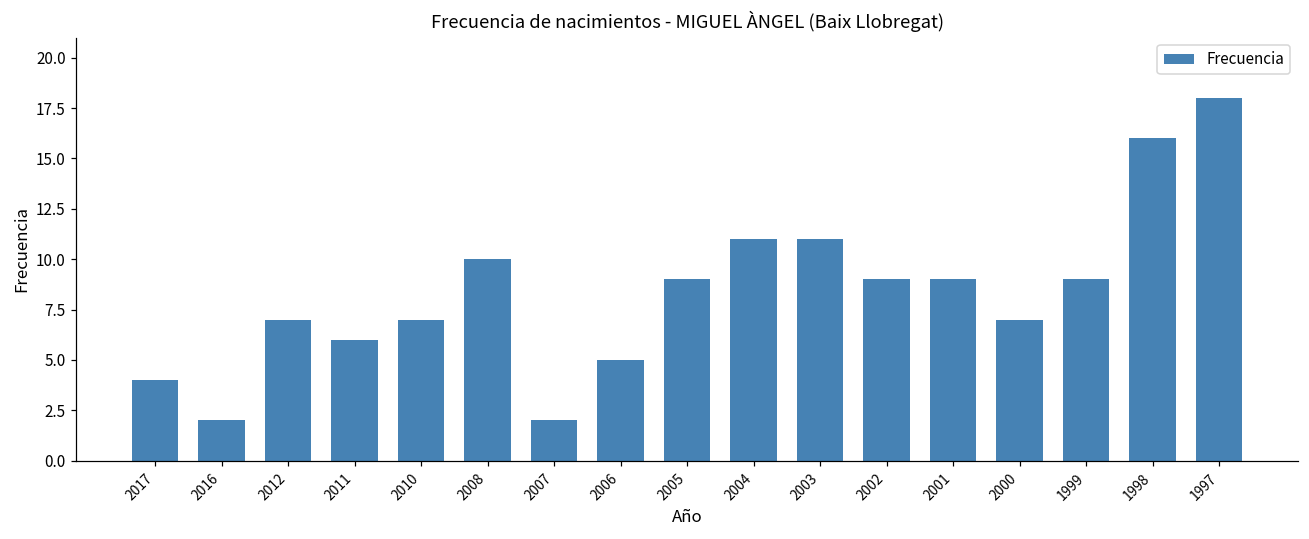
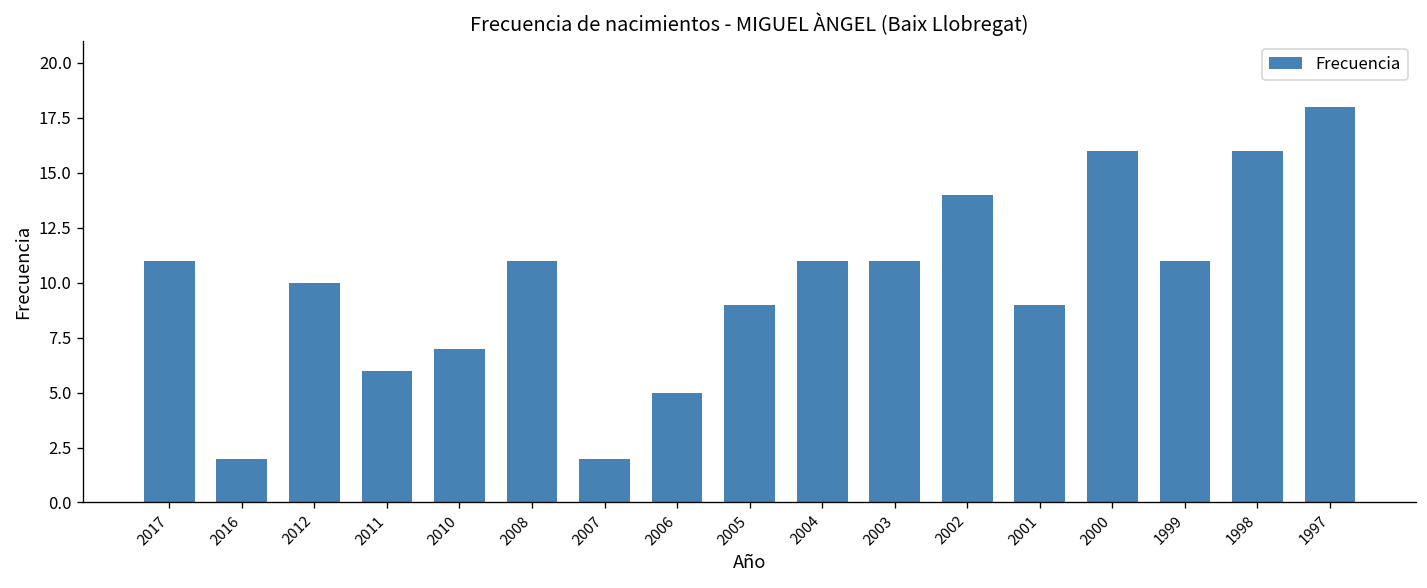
2017: 4 -> 11
2012: 7 -> 10
2008: 10 -> 11
2002: 9 -> 14
2000: 7 -> 16
1999: 9 -> 11
